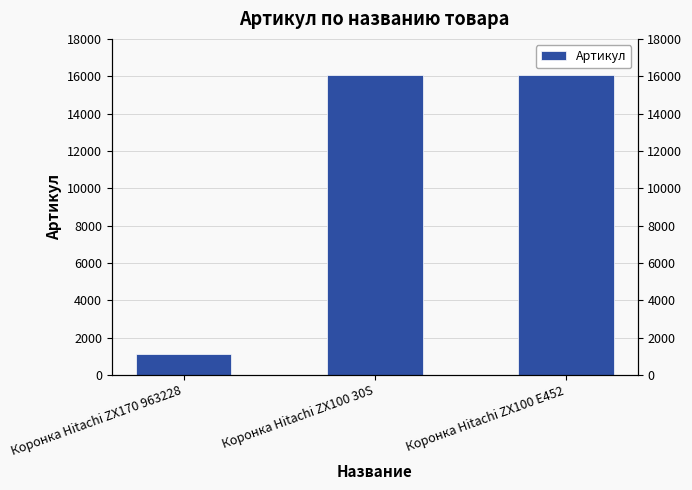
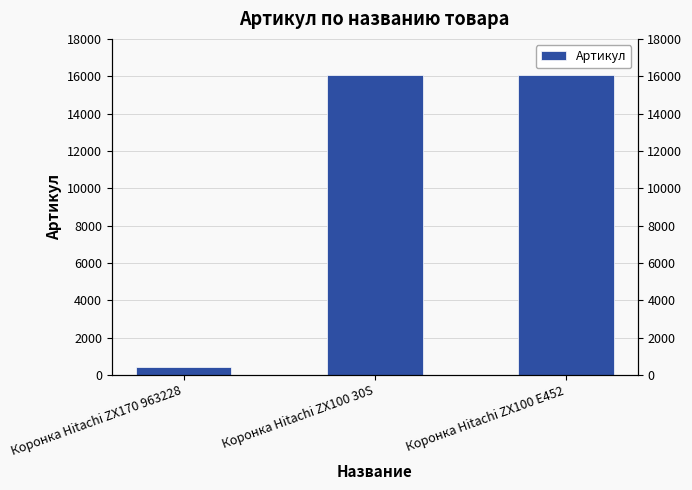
Коронка Hitachi ZX170 963228: 1100 -> 400
